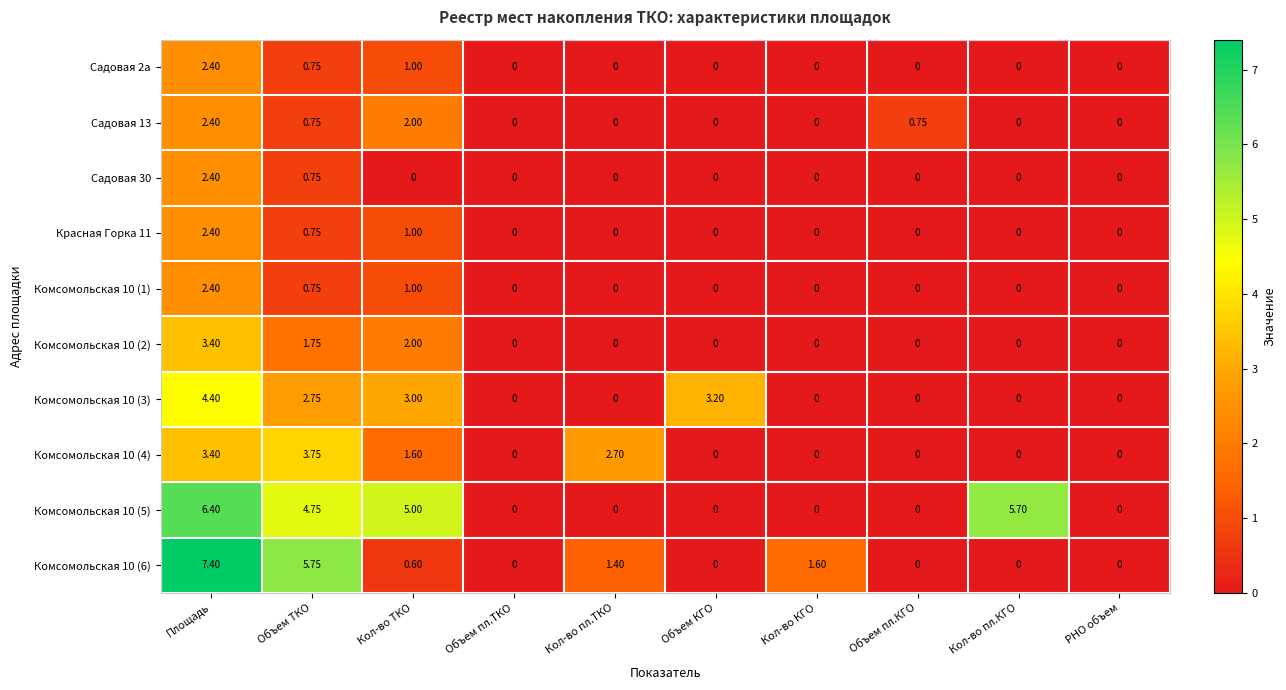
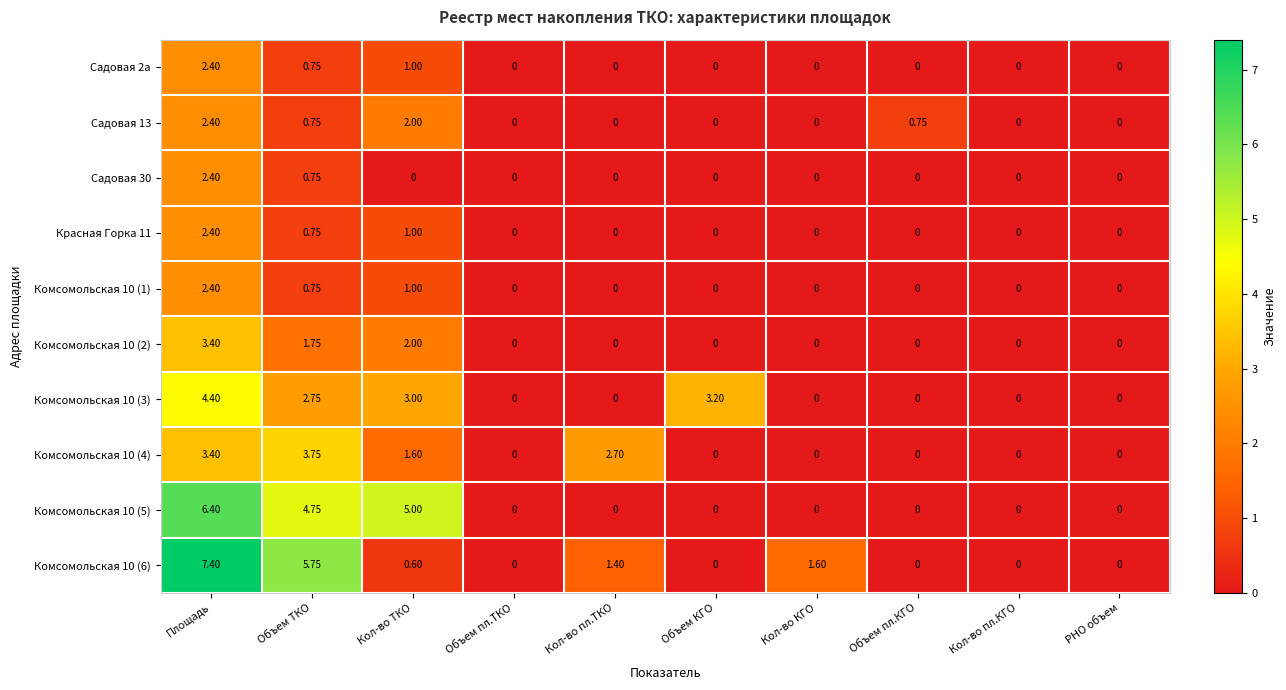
Комсомольская 10 (5), Кол-во пл.КГО: 5.70 -> 0
